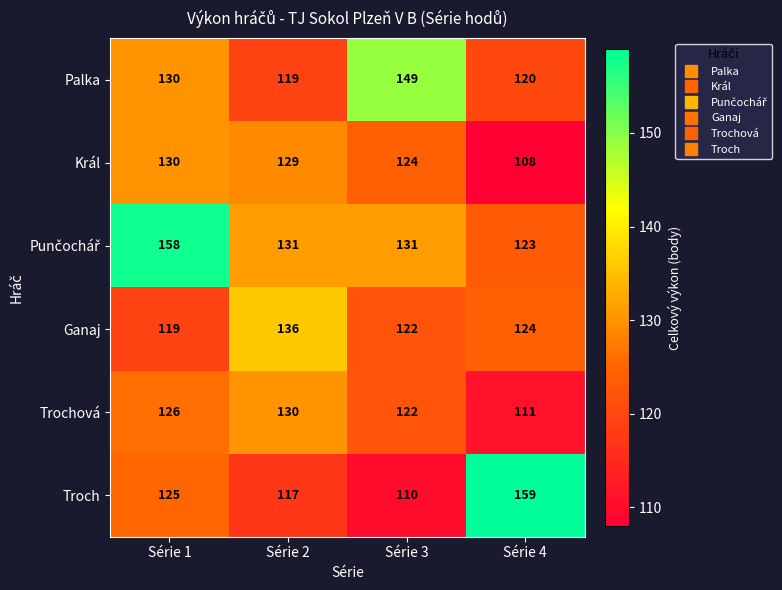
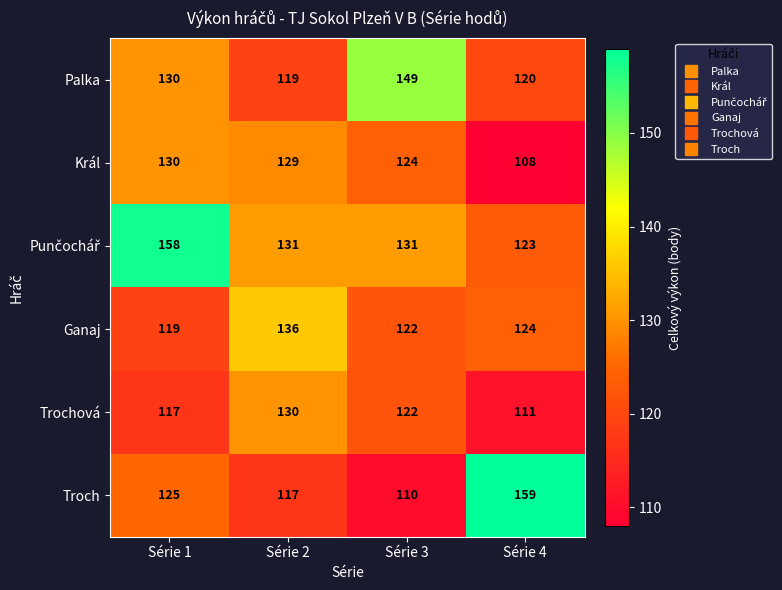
Trochová, Série 1: 126 -> 117
